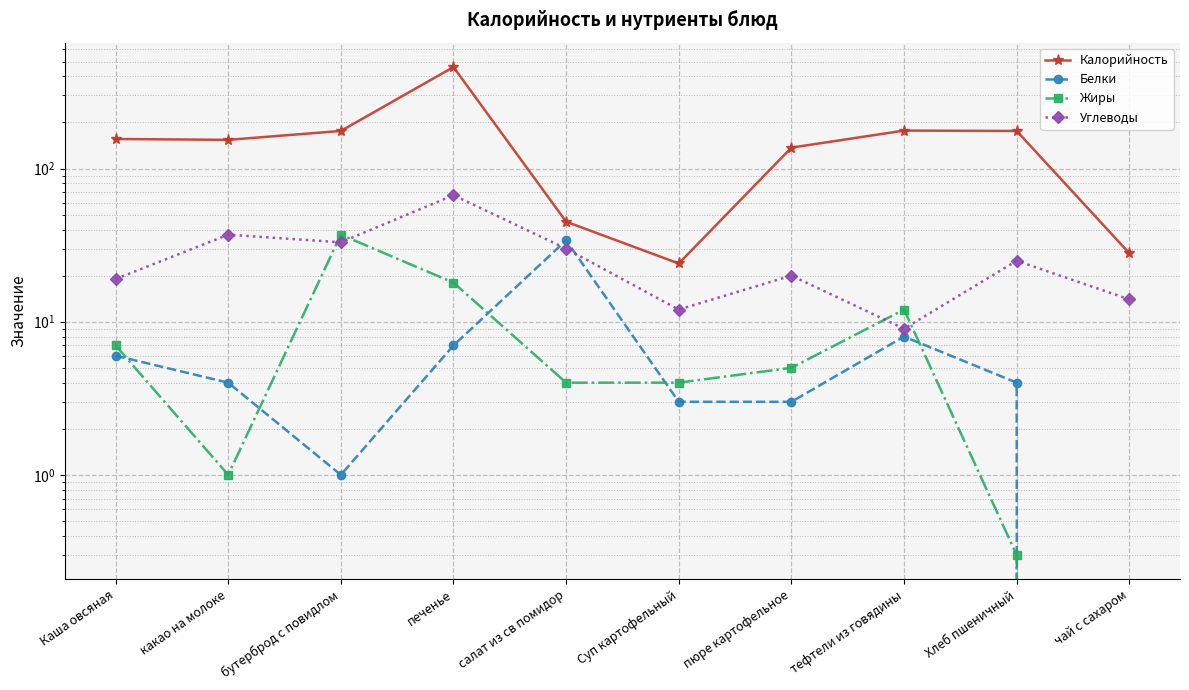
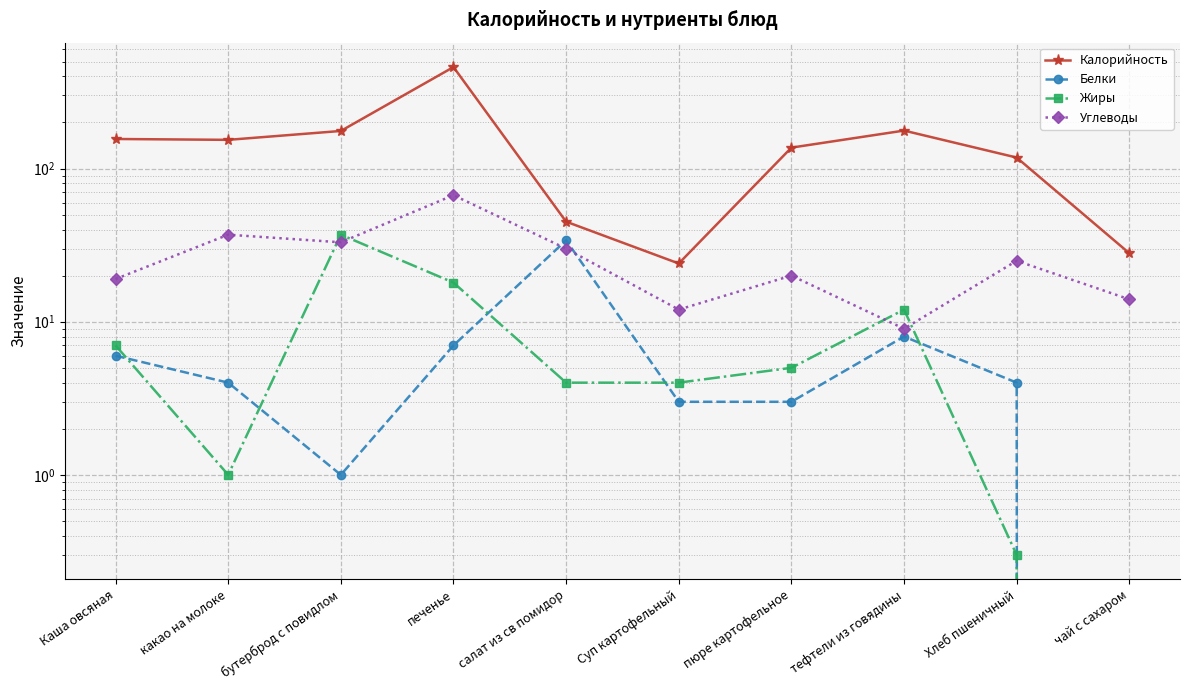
Калорийность, Хлеб пшеничный: 180 -> 120
